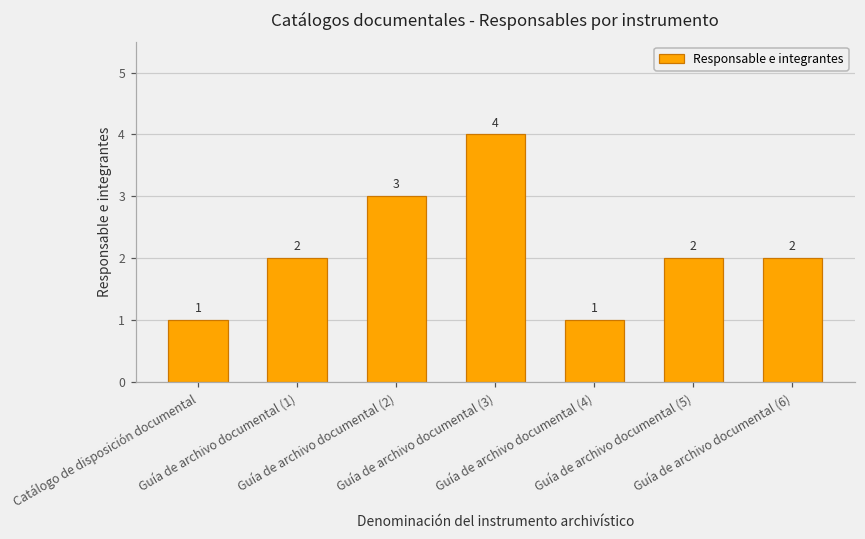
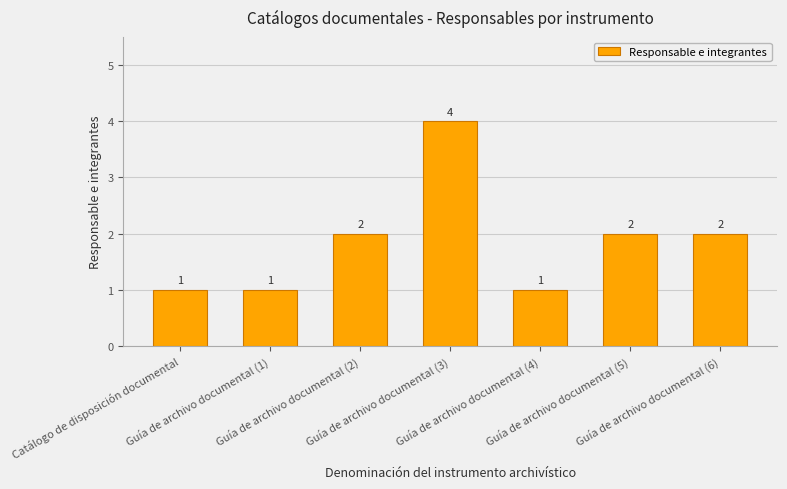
Guía de archivo documental (1): 2 -> 1
Guía de archivo documental (2): 3 -> 2
